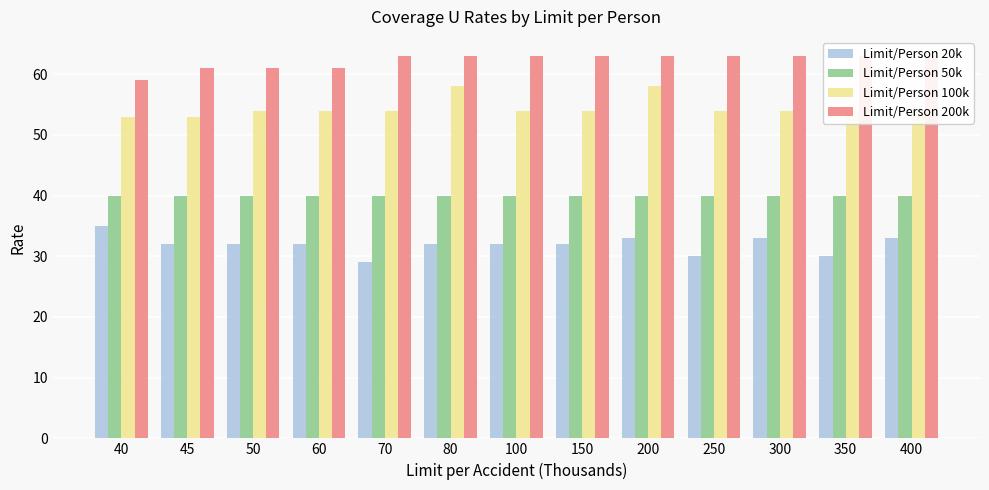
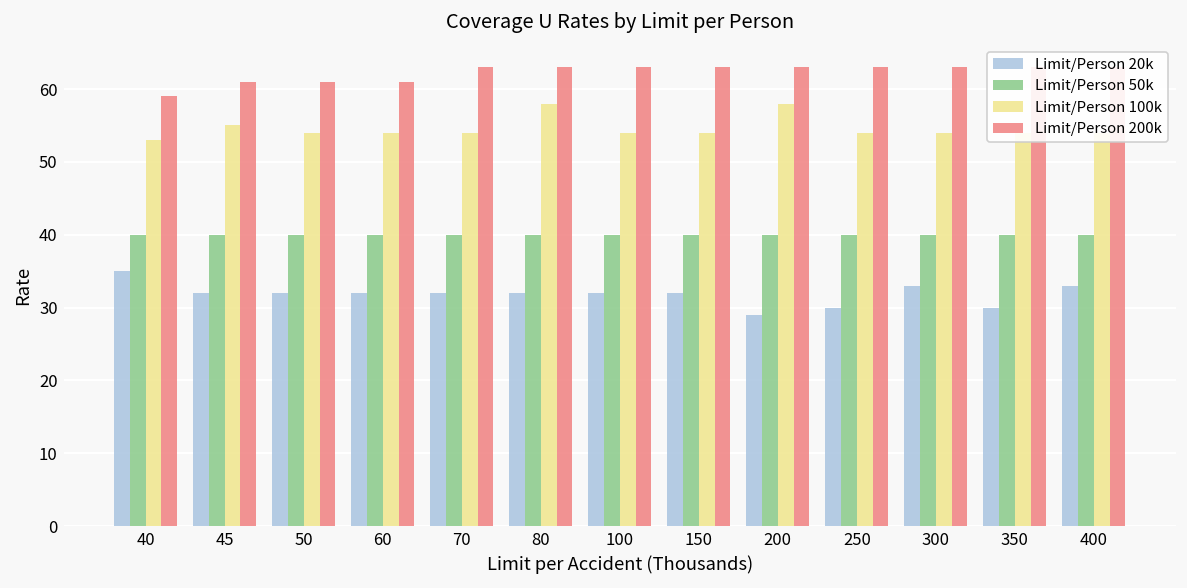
Limit/Person 100k, 45: 53 -> 55
Limit/Person 20k, 70: 29 -> 32
Limit/Person 20k, 200: 33 -> 29
